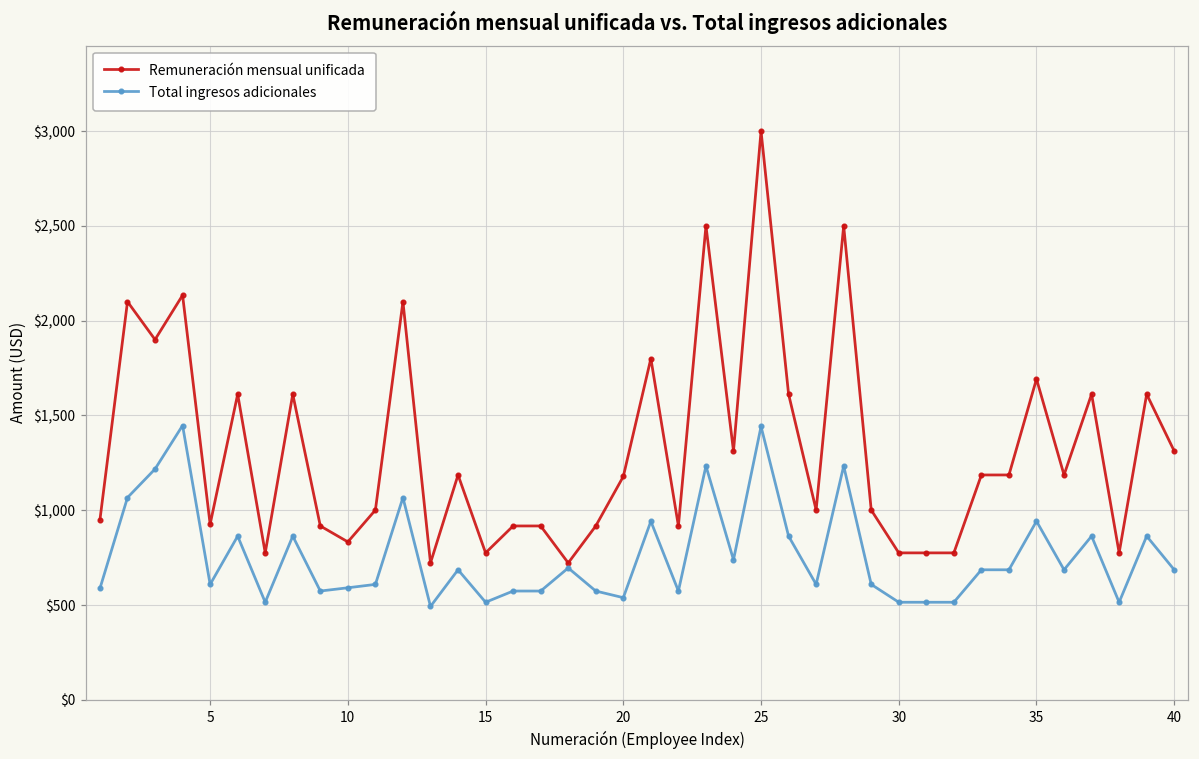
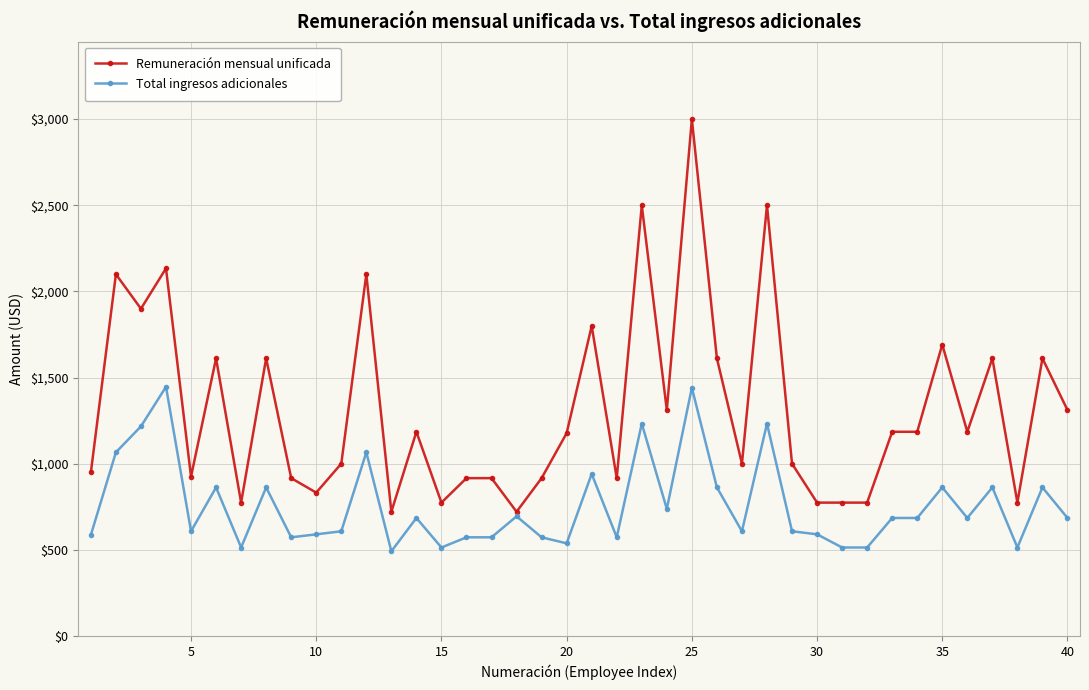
Total ingresos adicionales, 30: $510 -> $590
Total ingresos adicionales, 35: $940 -> $860
